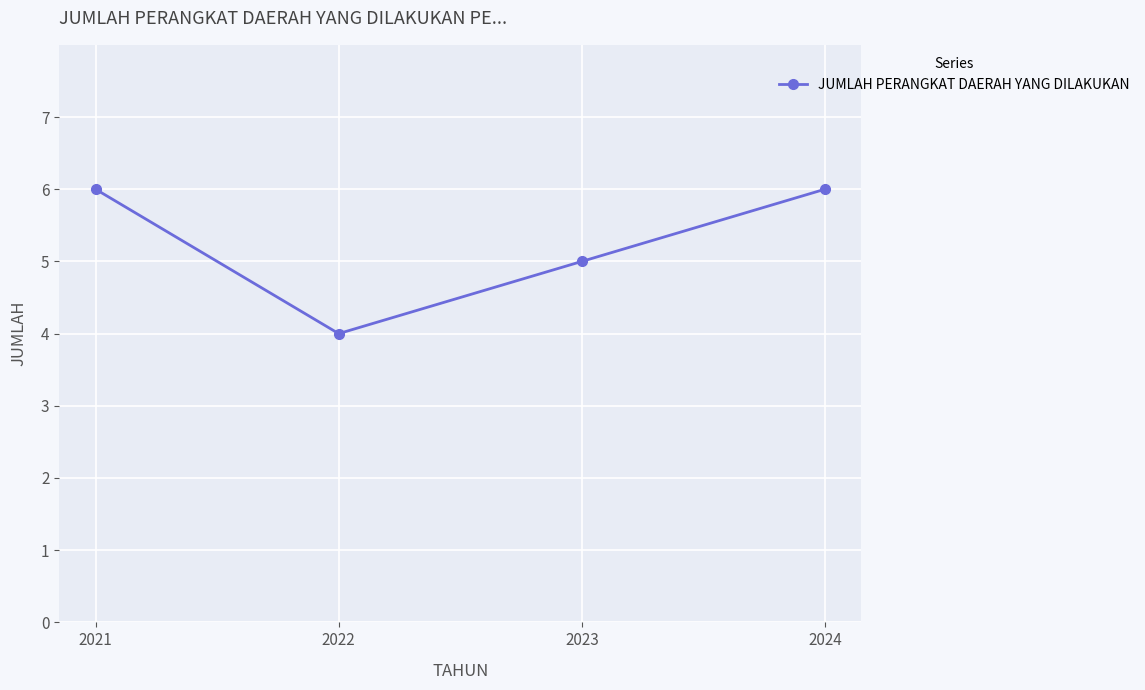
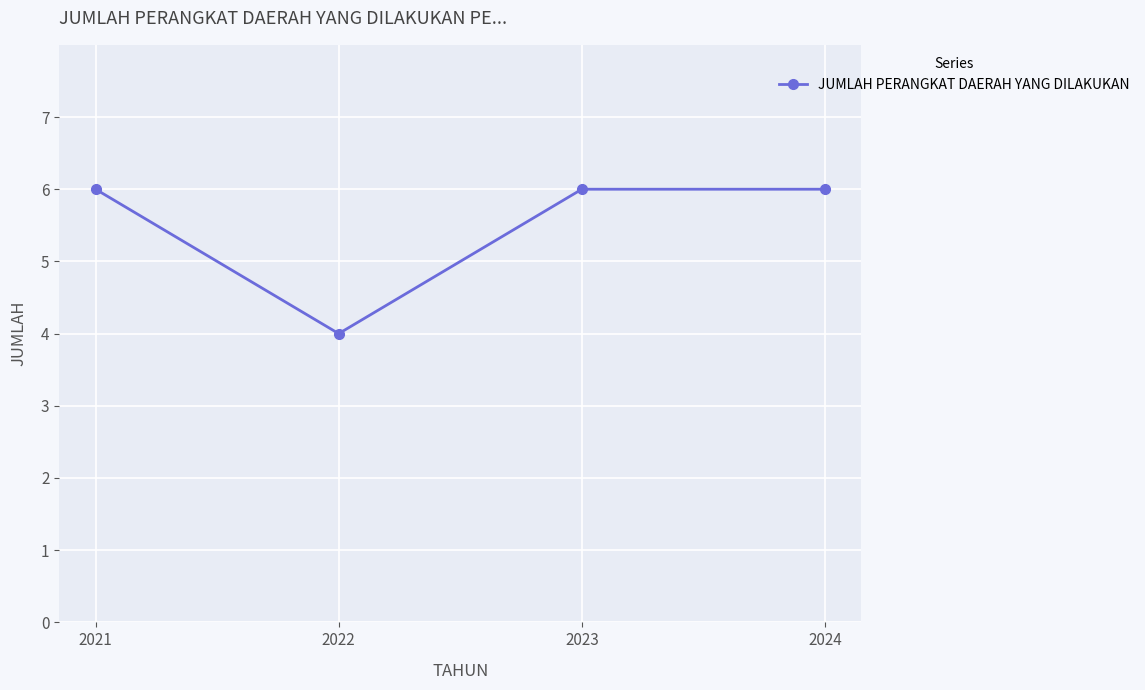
2023: 5 -> 6
